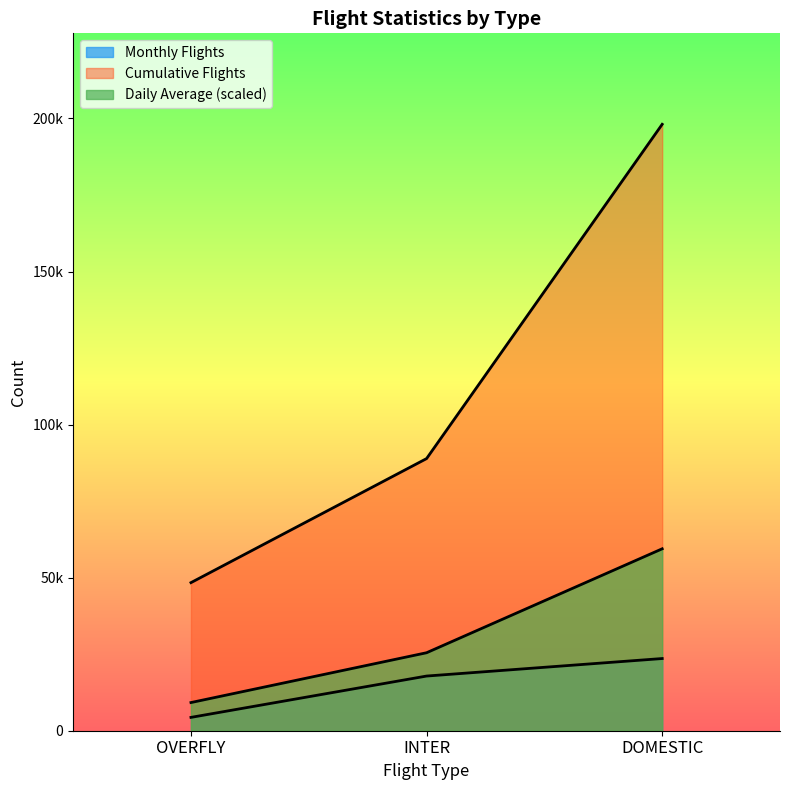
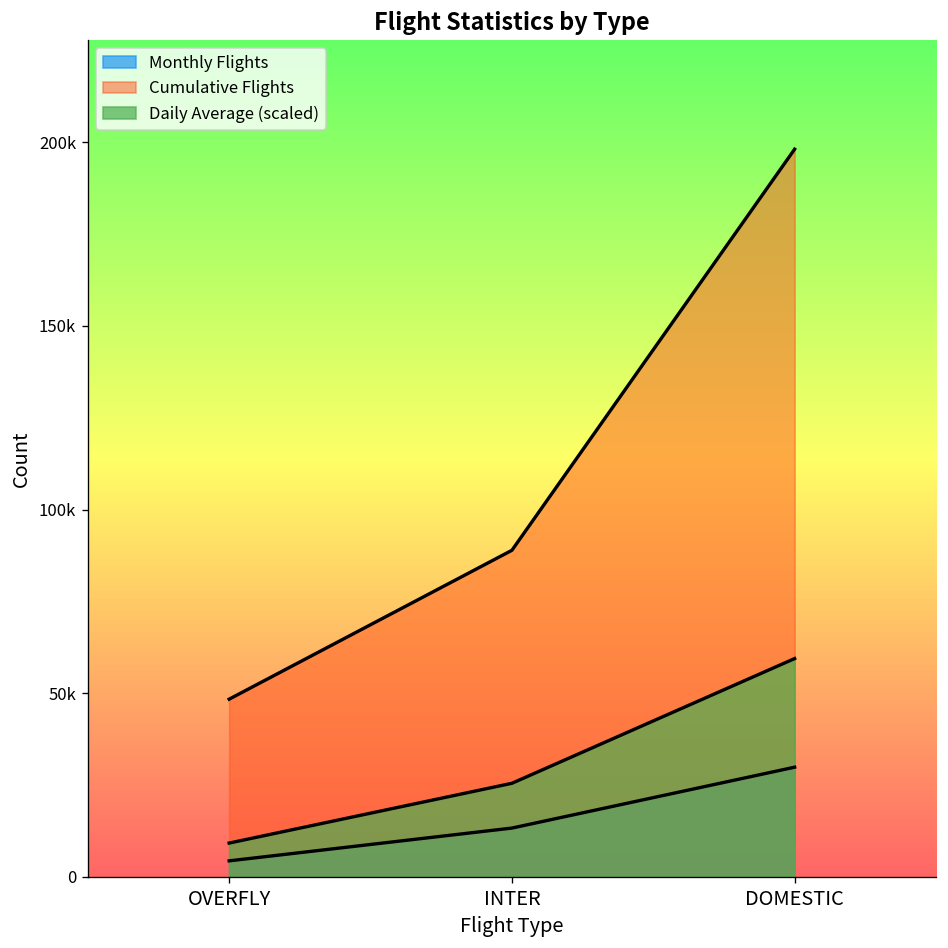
Monthly Flights, INTER: 18000 -> 13000
Monthly Flights, DOMESTIC: 24000 -> 30000
